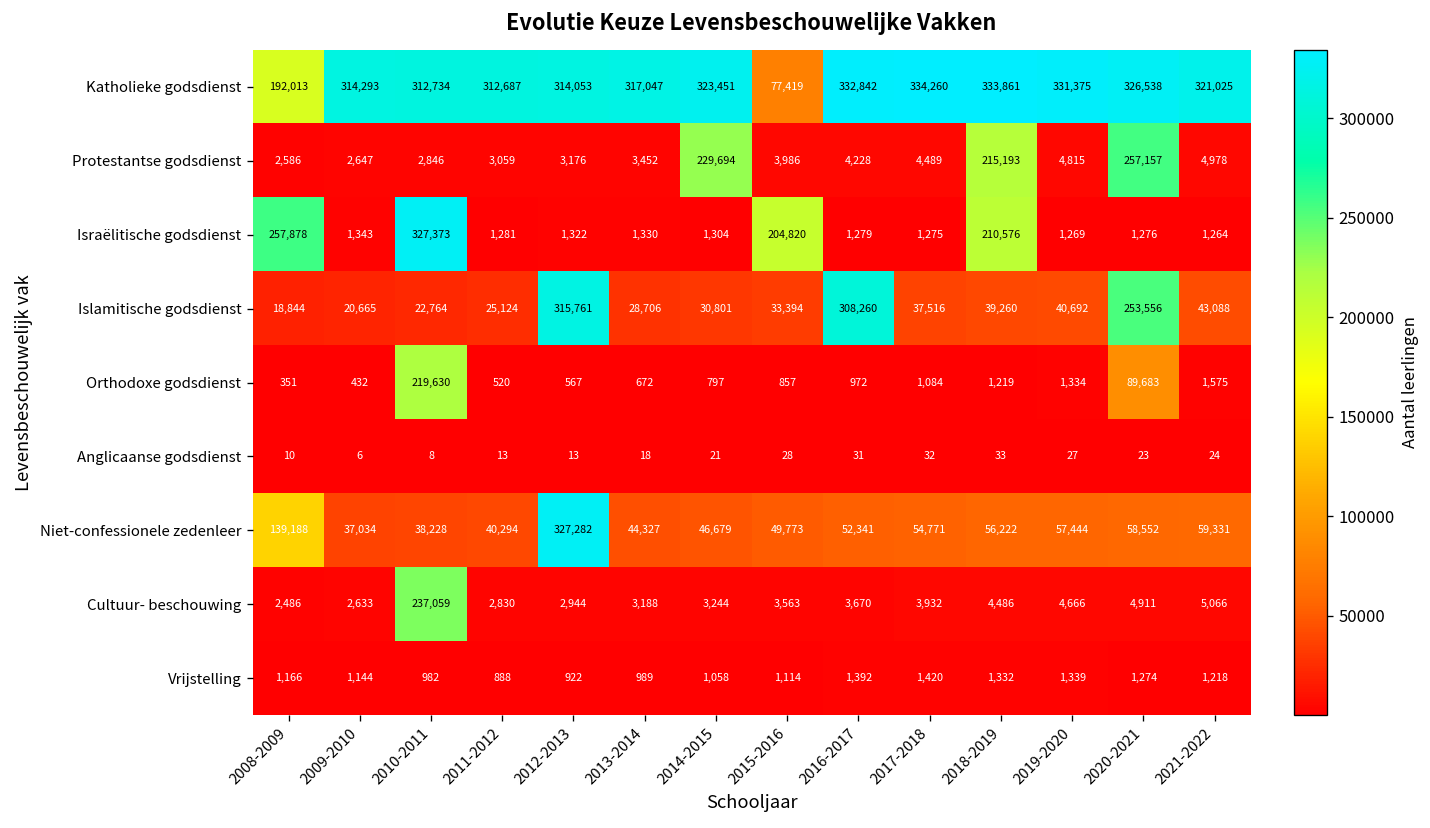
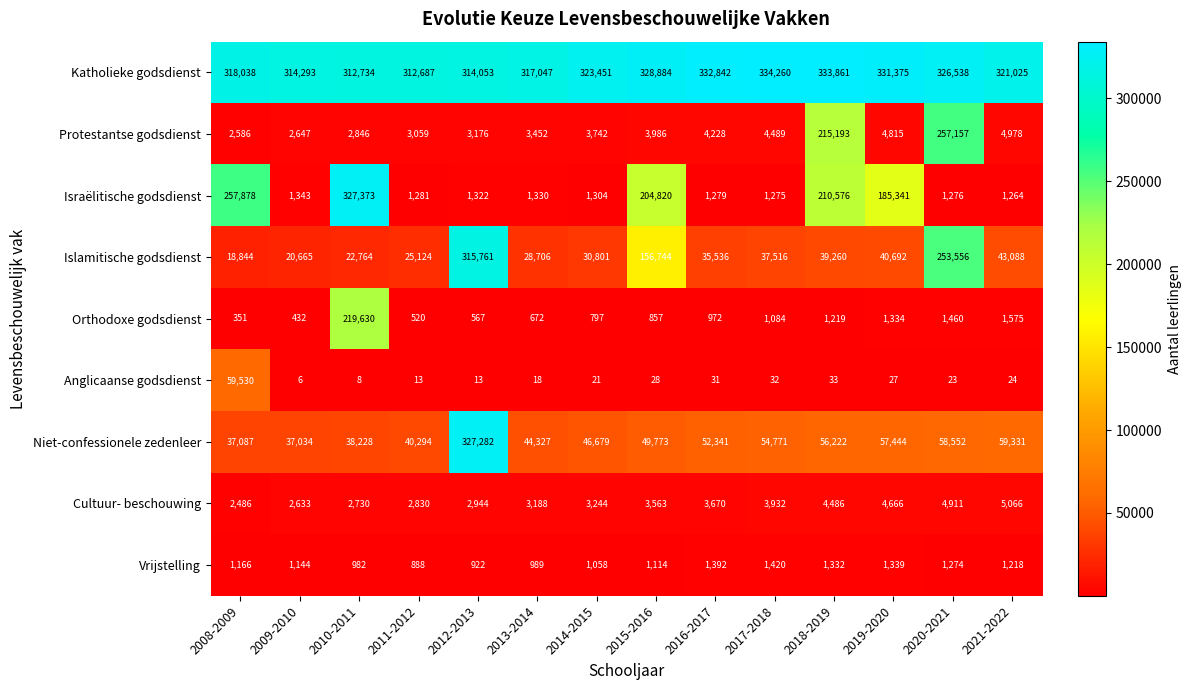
Katholieke godsdienst, 2008-2009: 192,013 -> 318,038
Katholieke godsdienst, 2015-2016: 77,419 -> 328,884
Protestantse godsdienst, 2014-2015: 229,694 -> 3,742
Israëlitische godsdienst, 2019-2020: 1,269 -> 185,341
Islamitische godsdienst, 2015-2016: 33,394 -> 156,744
Islamitische godsdienst, 2016-2017: 308,260 -> 35,536
Orthodoxe godsdienst, 2020-2021: 89,683 -> 1,460
Anglicaanse godsdienst, 2008-2009: 10 -> 59,530
Niet-confessionele zedenleer, 2008-2009: 139,188 -> 37,087
Cultuur- beschouwing, 2010-2011: 237,059 -> 2,730
